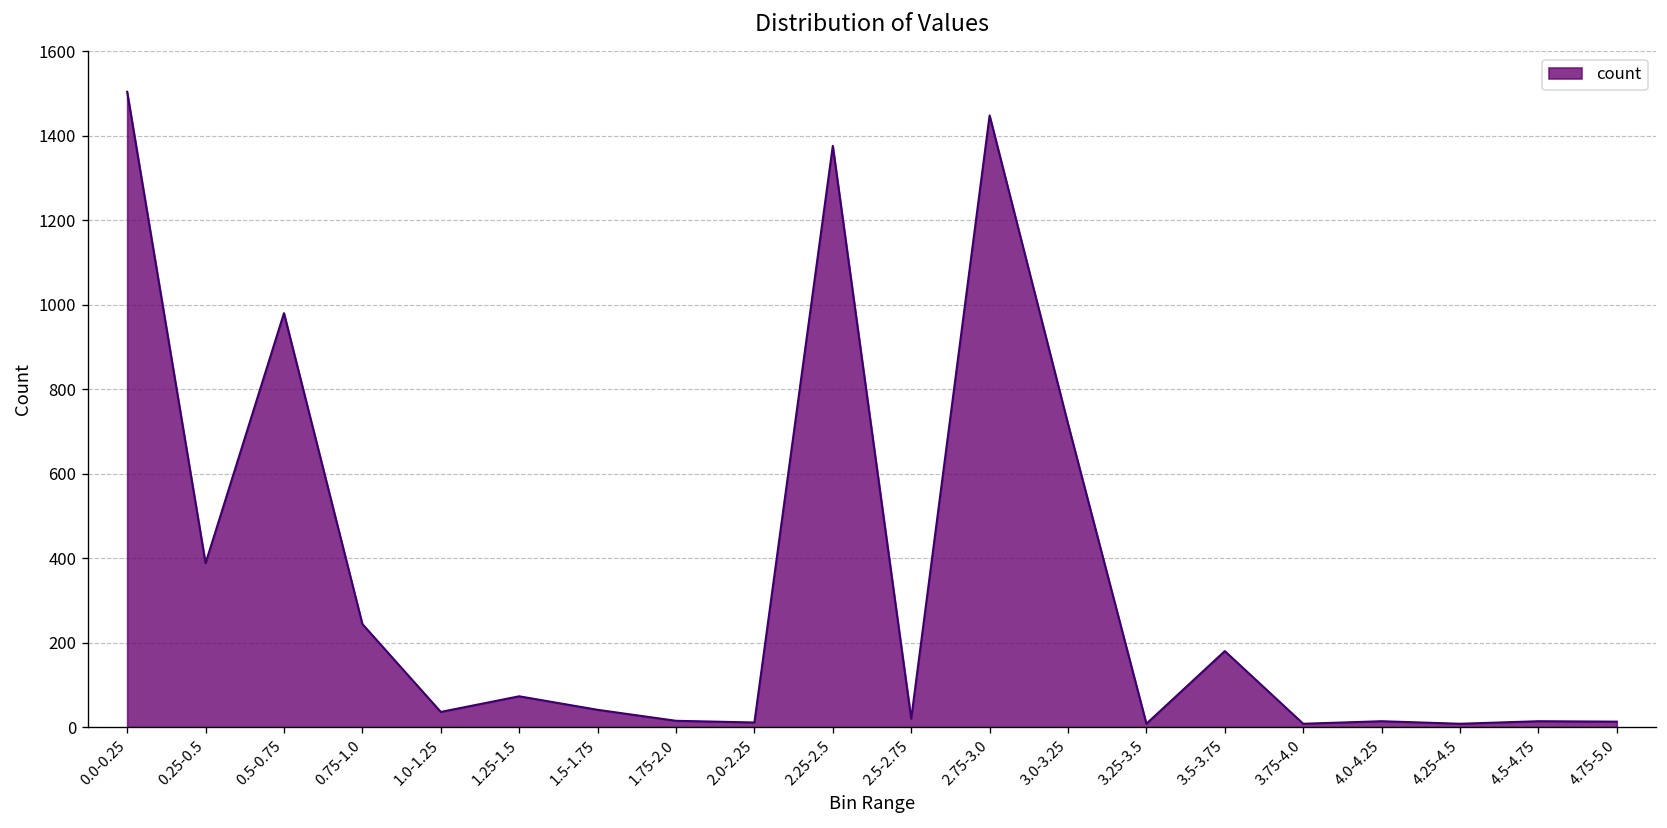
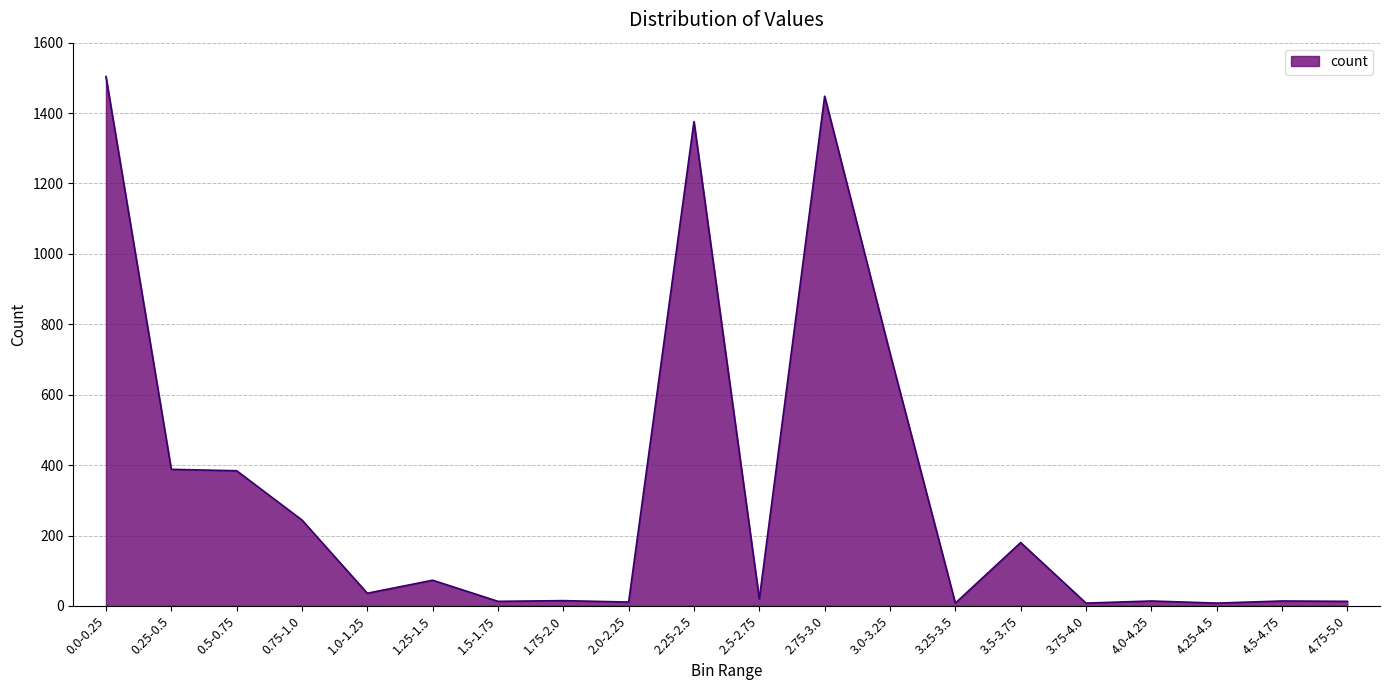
0.5-0.75: 980 -> 380
1.5-1.75: 40 -> 10
